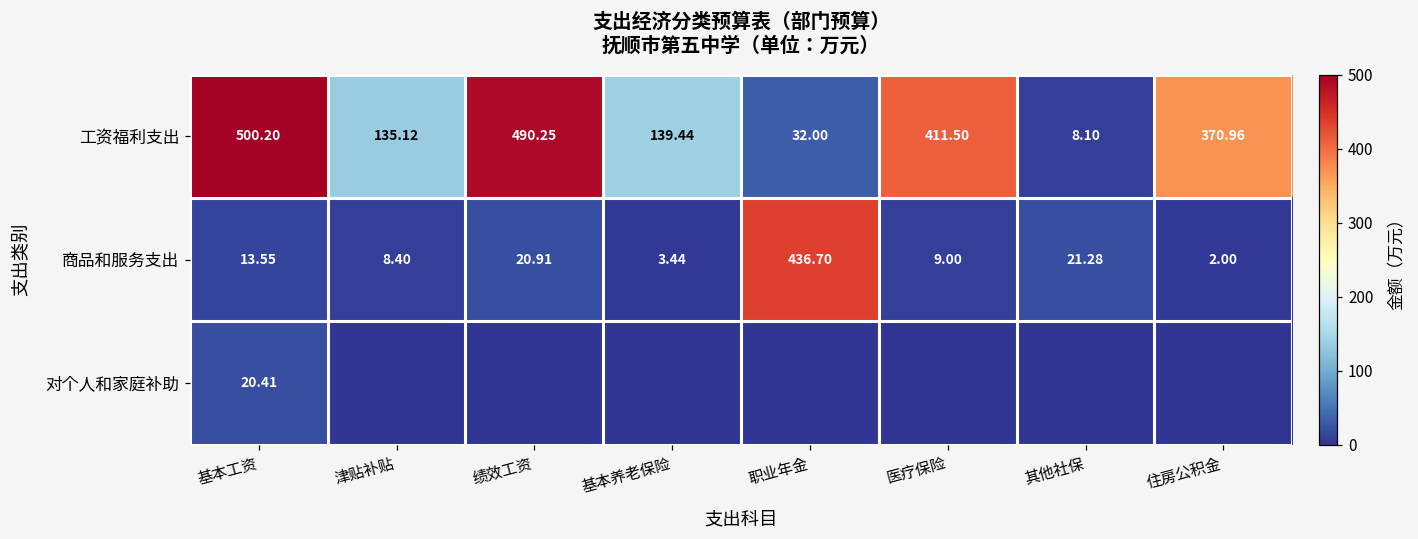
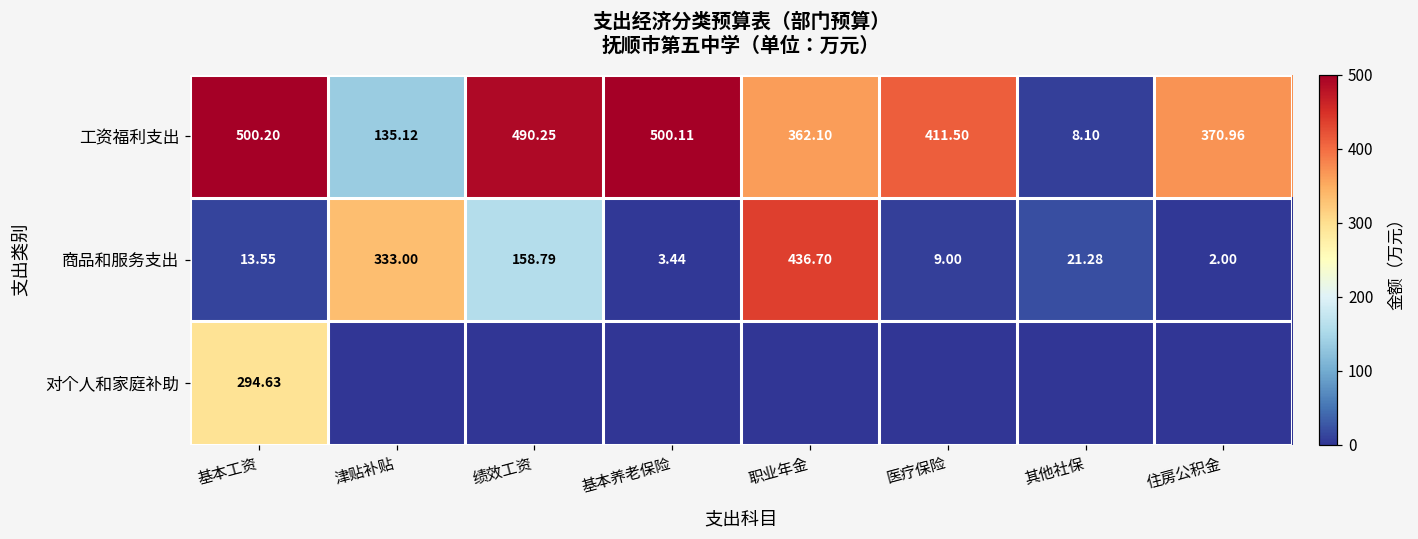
工资福利支出, 基本养老保险: 139.44 -> 500.11
工资福利支出, 职业年金: 32.00 -> 362.10
商品和服务支出, 津贴补贴: 8.40 -> 333.00
商品和服务支出, 绩效工资: 20.91 -> 158.79
对个人和家庭补助, 基本工资: 20.41 -> 294.63
